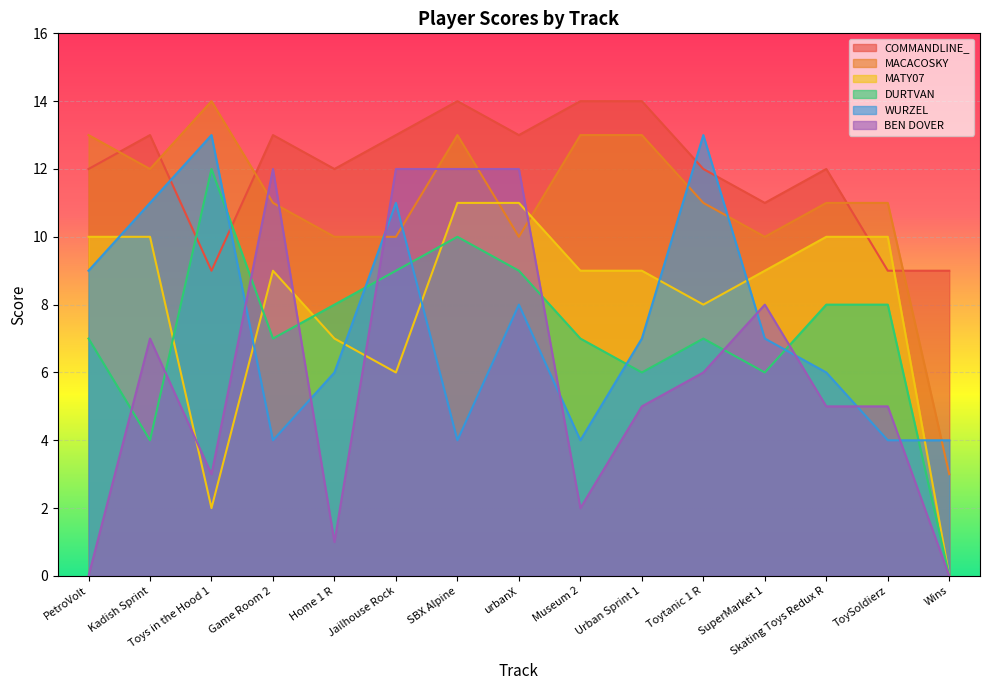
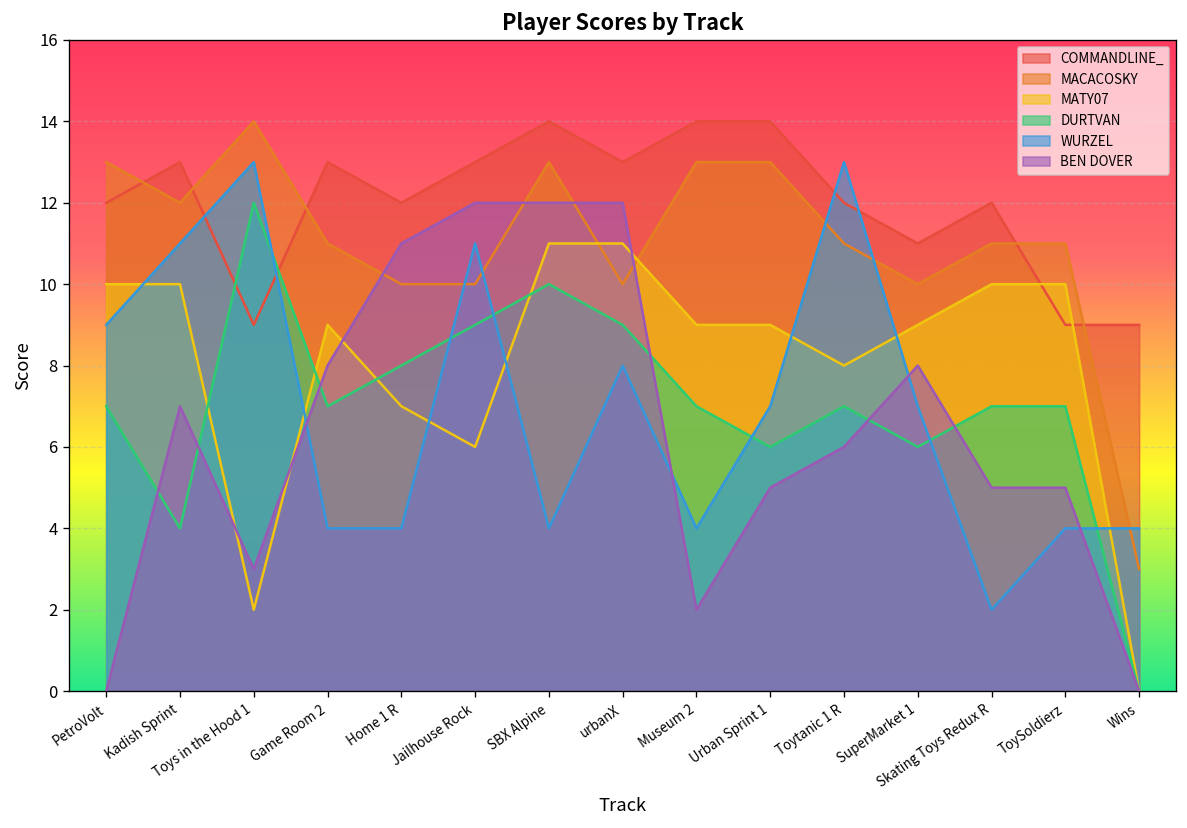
BEN DOVER, Game Room 2: 12 -> 8
WURZEL, Home 1 R: 6 -> 4
BEN DOVER, Home 1 R: 1 -> 11
DURTVAN, Skating Toys Redux R: 8 -> 7
WURZEL, Skating Toys Redux R: 6 -> 2
DURTVAN, ToySoldierz: 8 -> 7
